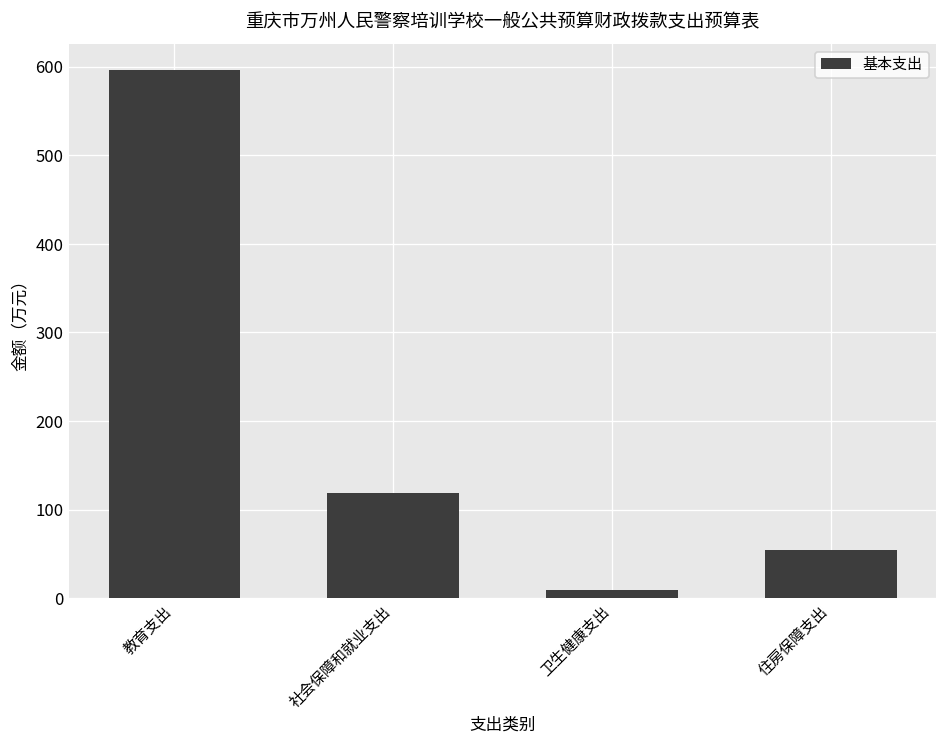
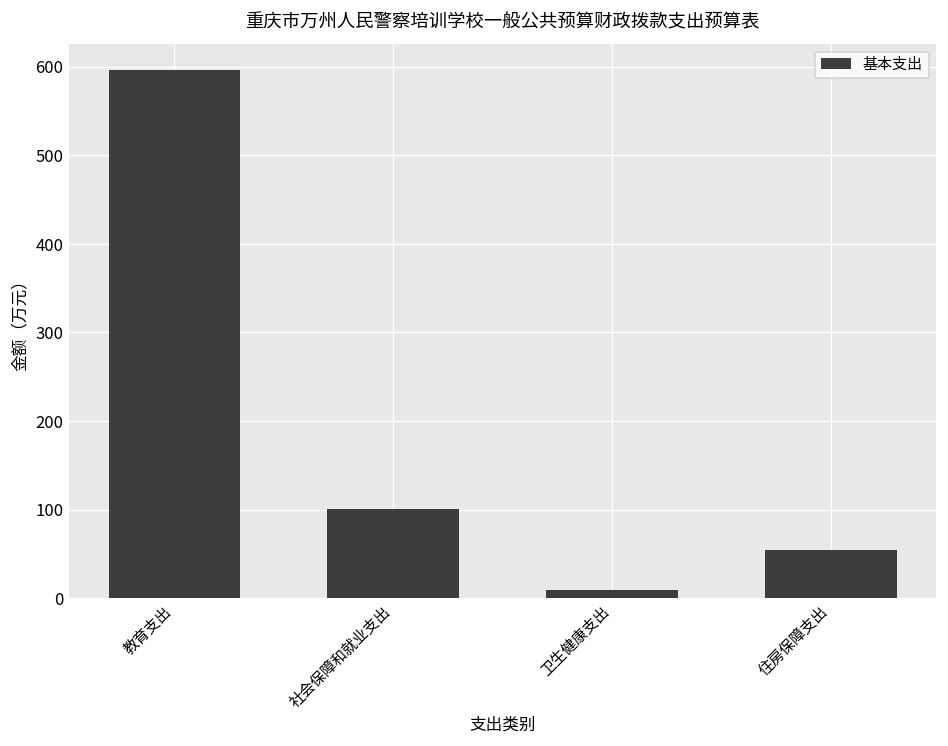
社会保障和就业支出: 120 -> 100
